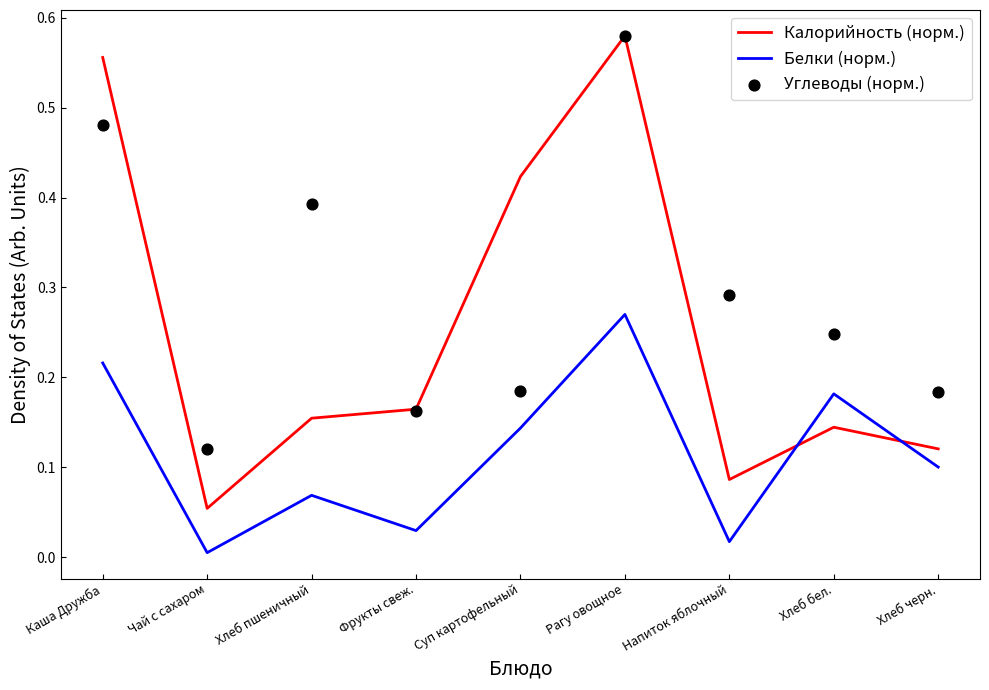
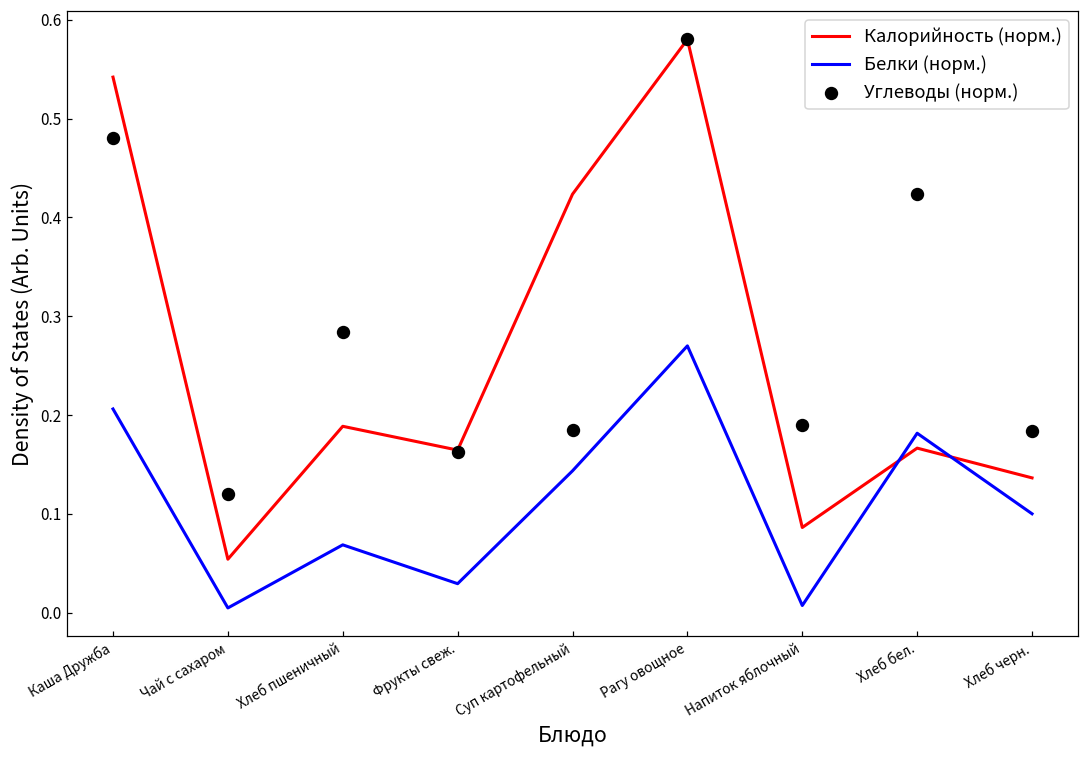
Калорийность (норм.), Каша Дружба: 0.56 -> 0.54
Белки (норм.), Каша Дружба: 0.22 -> 0.21
Калорийность (норм.), Хлеб пшеничный: 0.15 -> 0.19
Углеводы (норм.), Хлеб пшеничный: 0.39 -> 0.28
Белки (норм.), Напиток яблочный: 0.02 -> 0.01
Углеводы (норм.), Напиток яблочный: 0.29 -> 0.19
Калорийность (норм.), Хлеб бел.: 0.14 -> 0.17
Углеводы (норм.), Хлеб бел.: 0.25 -> 0.42
Калорийность (норм.), Хлеб черн.: 0.12 -> 0.14
